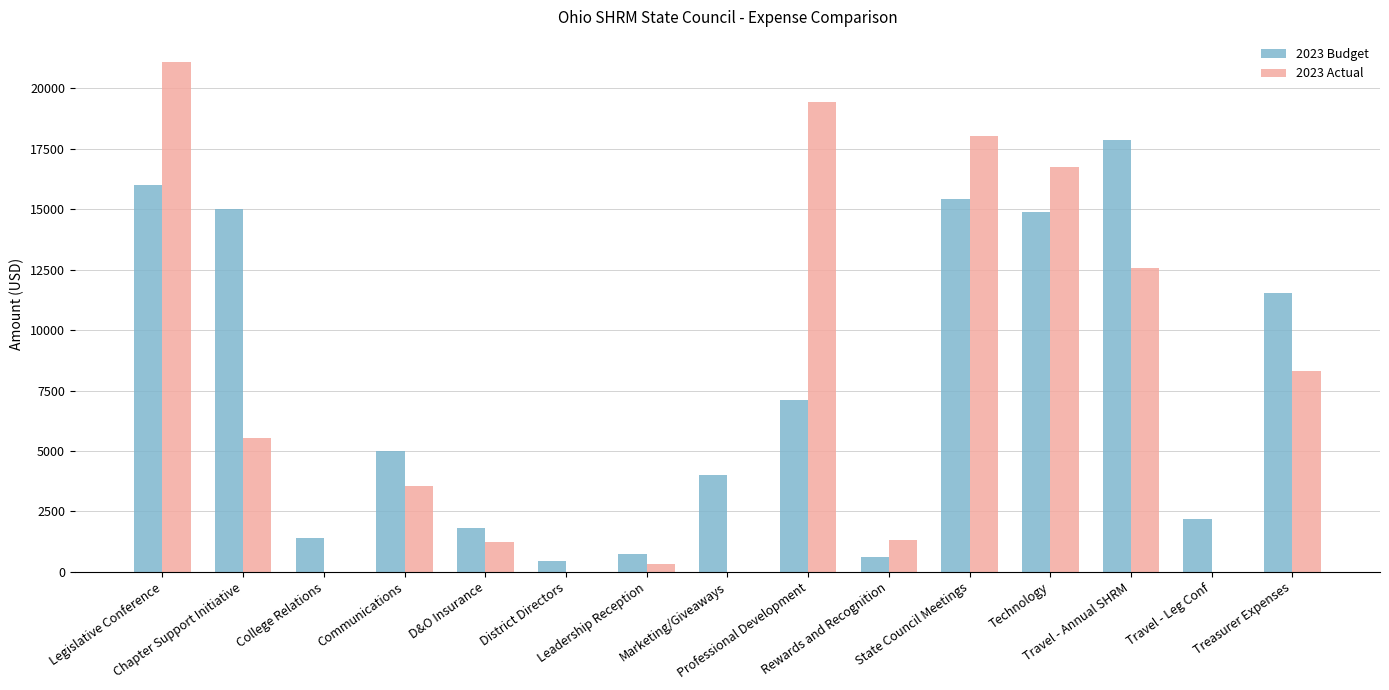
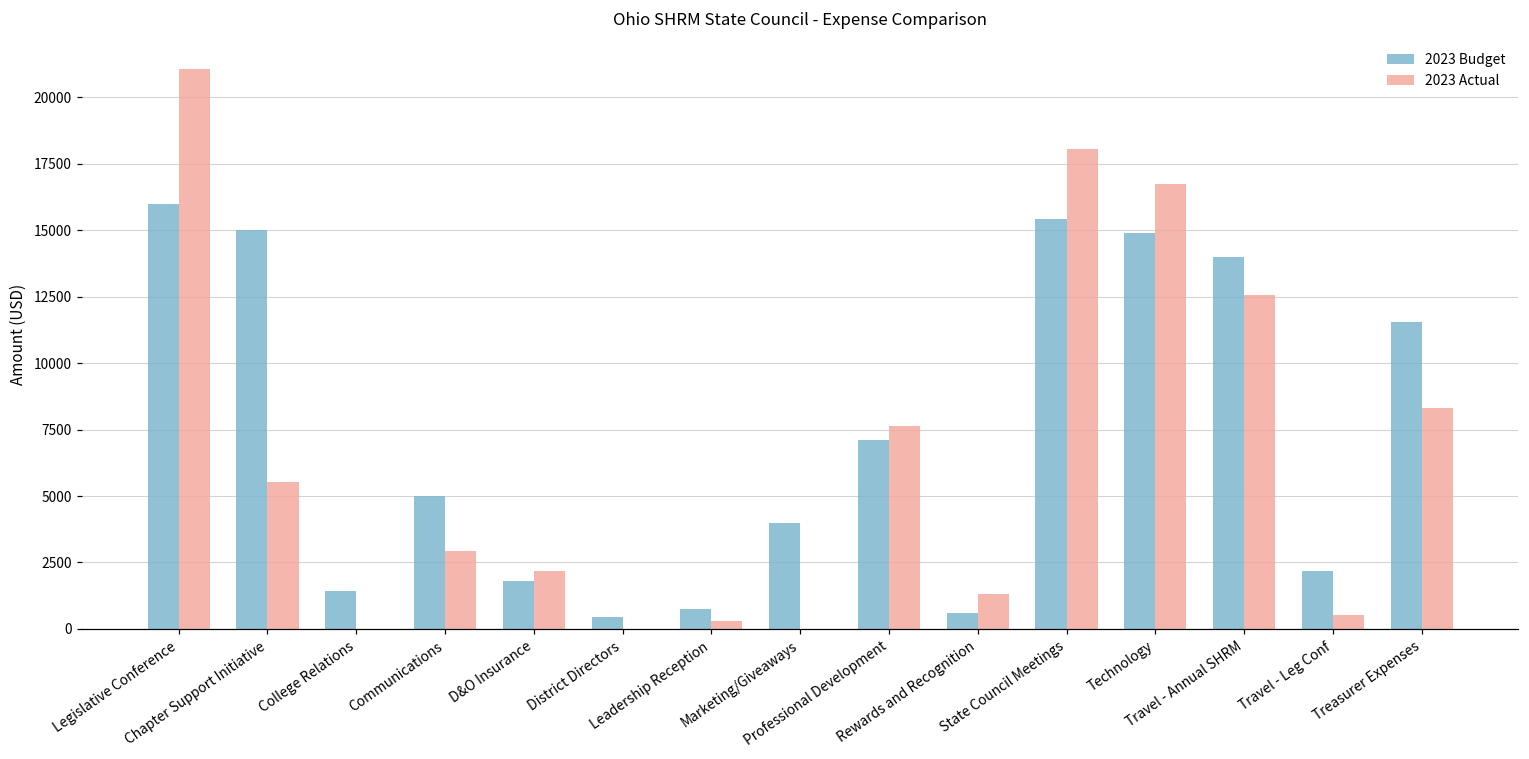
2023 Actual, Communications: 3600 -> 2900
2023 Actual, D&O Insurance: 1200 -> 2200
2023 Actual, Professional Development: 19400 -> 7600
2023 Budget, Travel - Annual SHRM: 17800 -> 14000
2023 Actual, Travel - Leg Conf: 0 -> 500
